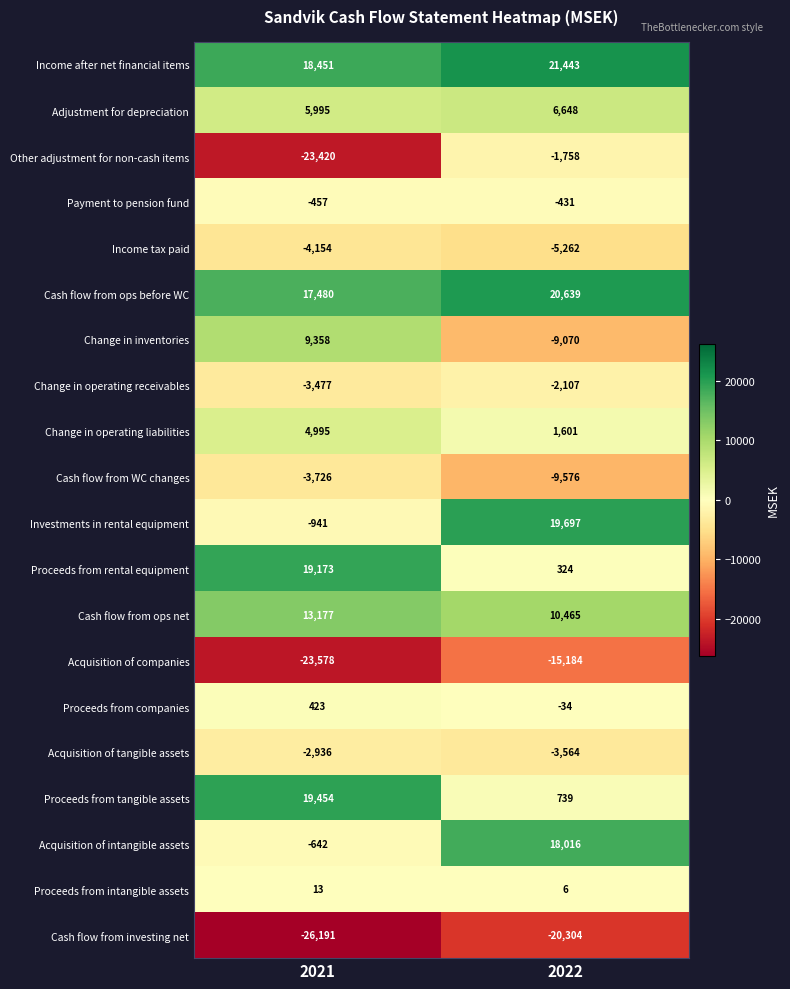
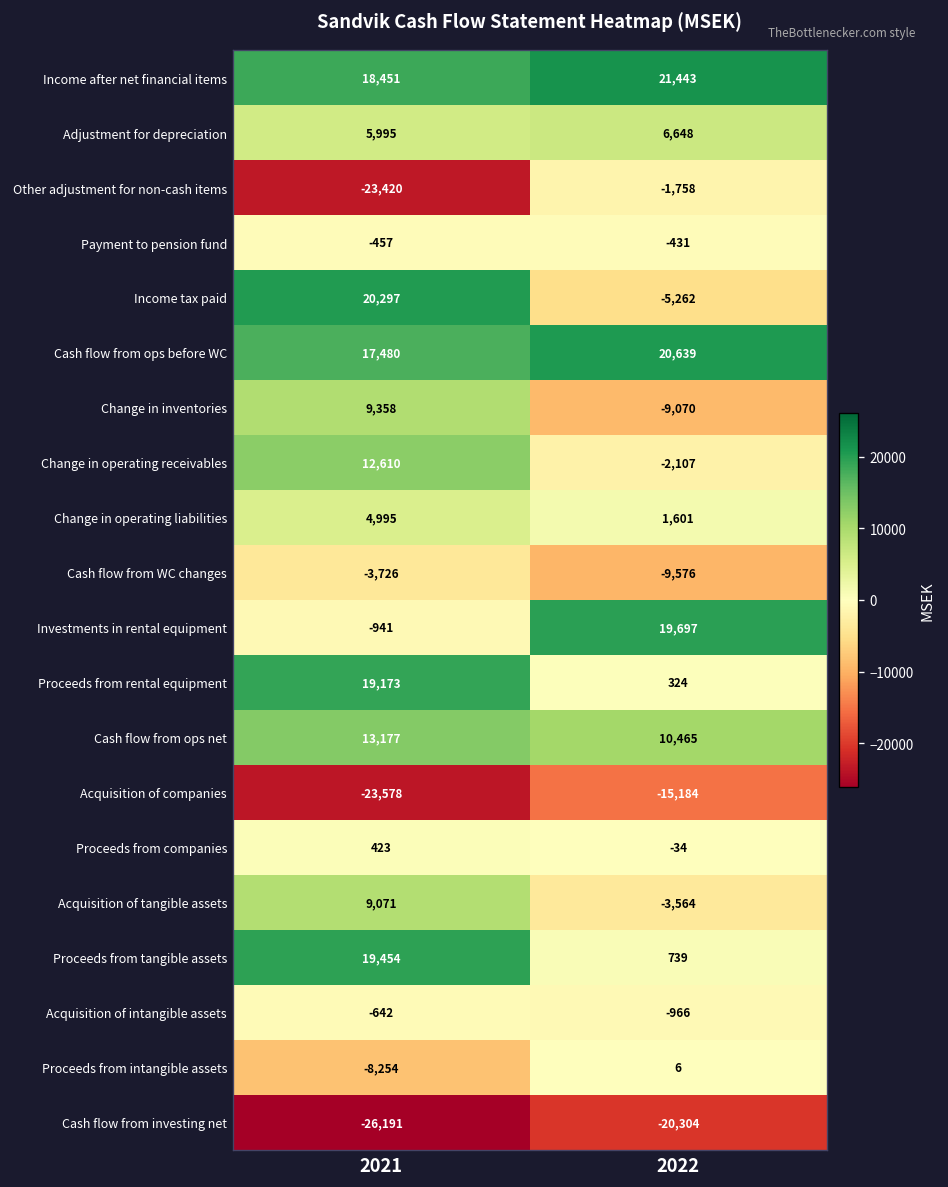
Income tax paid, 2021: -4,154 -> 20,297
Change in operating receivables, 2021: -3,477 -> 12,610
Acquisition of tangible assets, 2021: -2,936 -> 9,071
Acquisition of intangible assets, 2022: 18,016 -> -966
Proceeds from intangible assets, 2021: 13 -> -8,254
